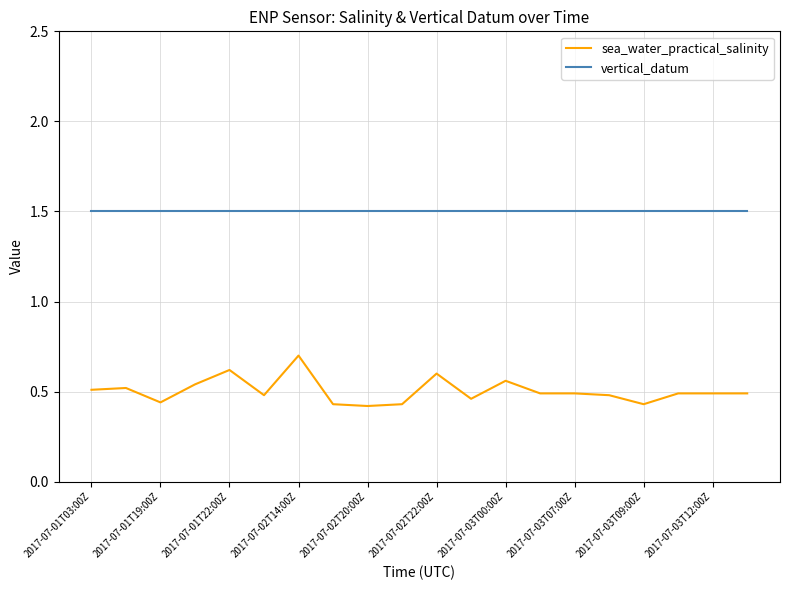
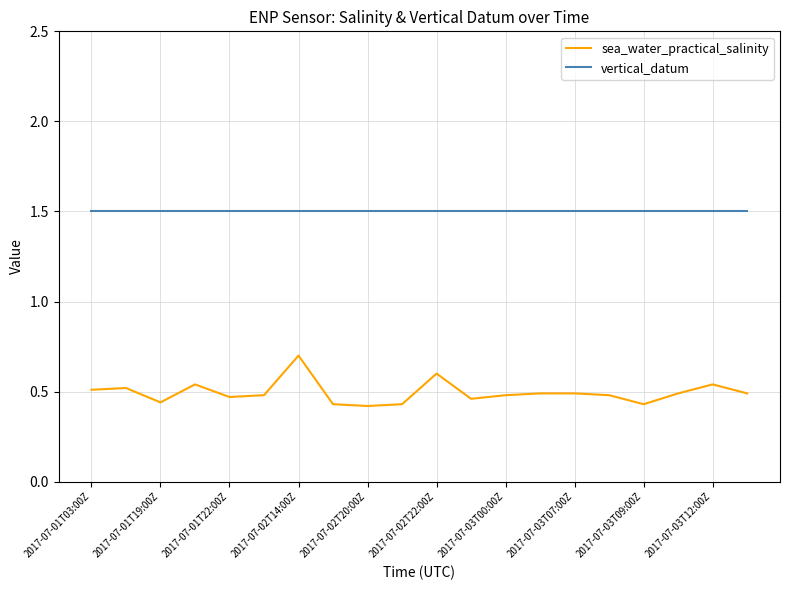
sea_water_practical_salinity, 2017-07-01T22:00Z: 0.62 -> 0.47
sea_water_practical_salinity, 2017-07-03T00:00Z: 0.56 -> 0.48
sea_water_practical_salinity, 2017-07-03T12:00Z: 0.49 -> 0.54
